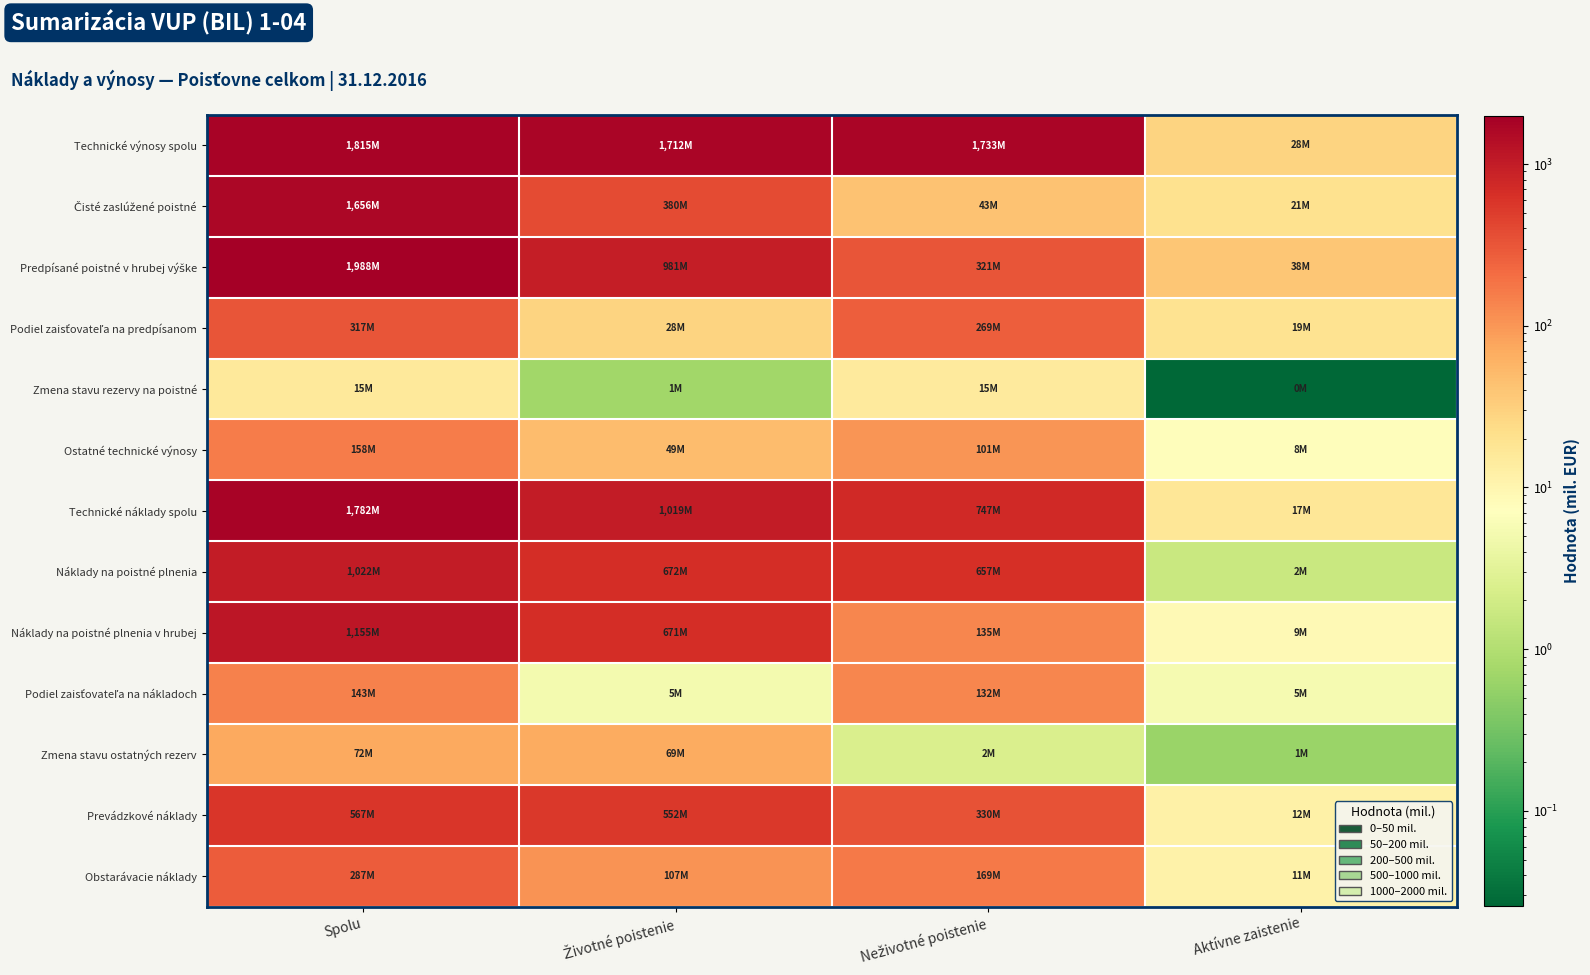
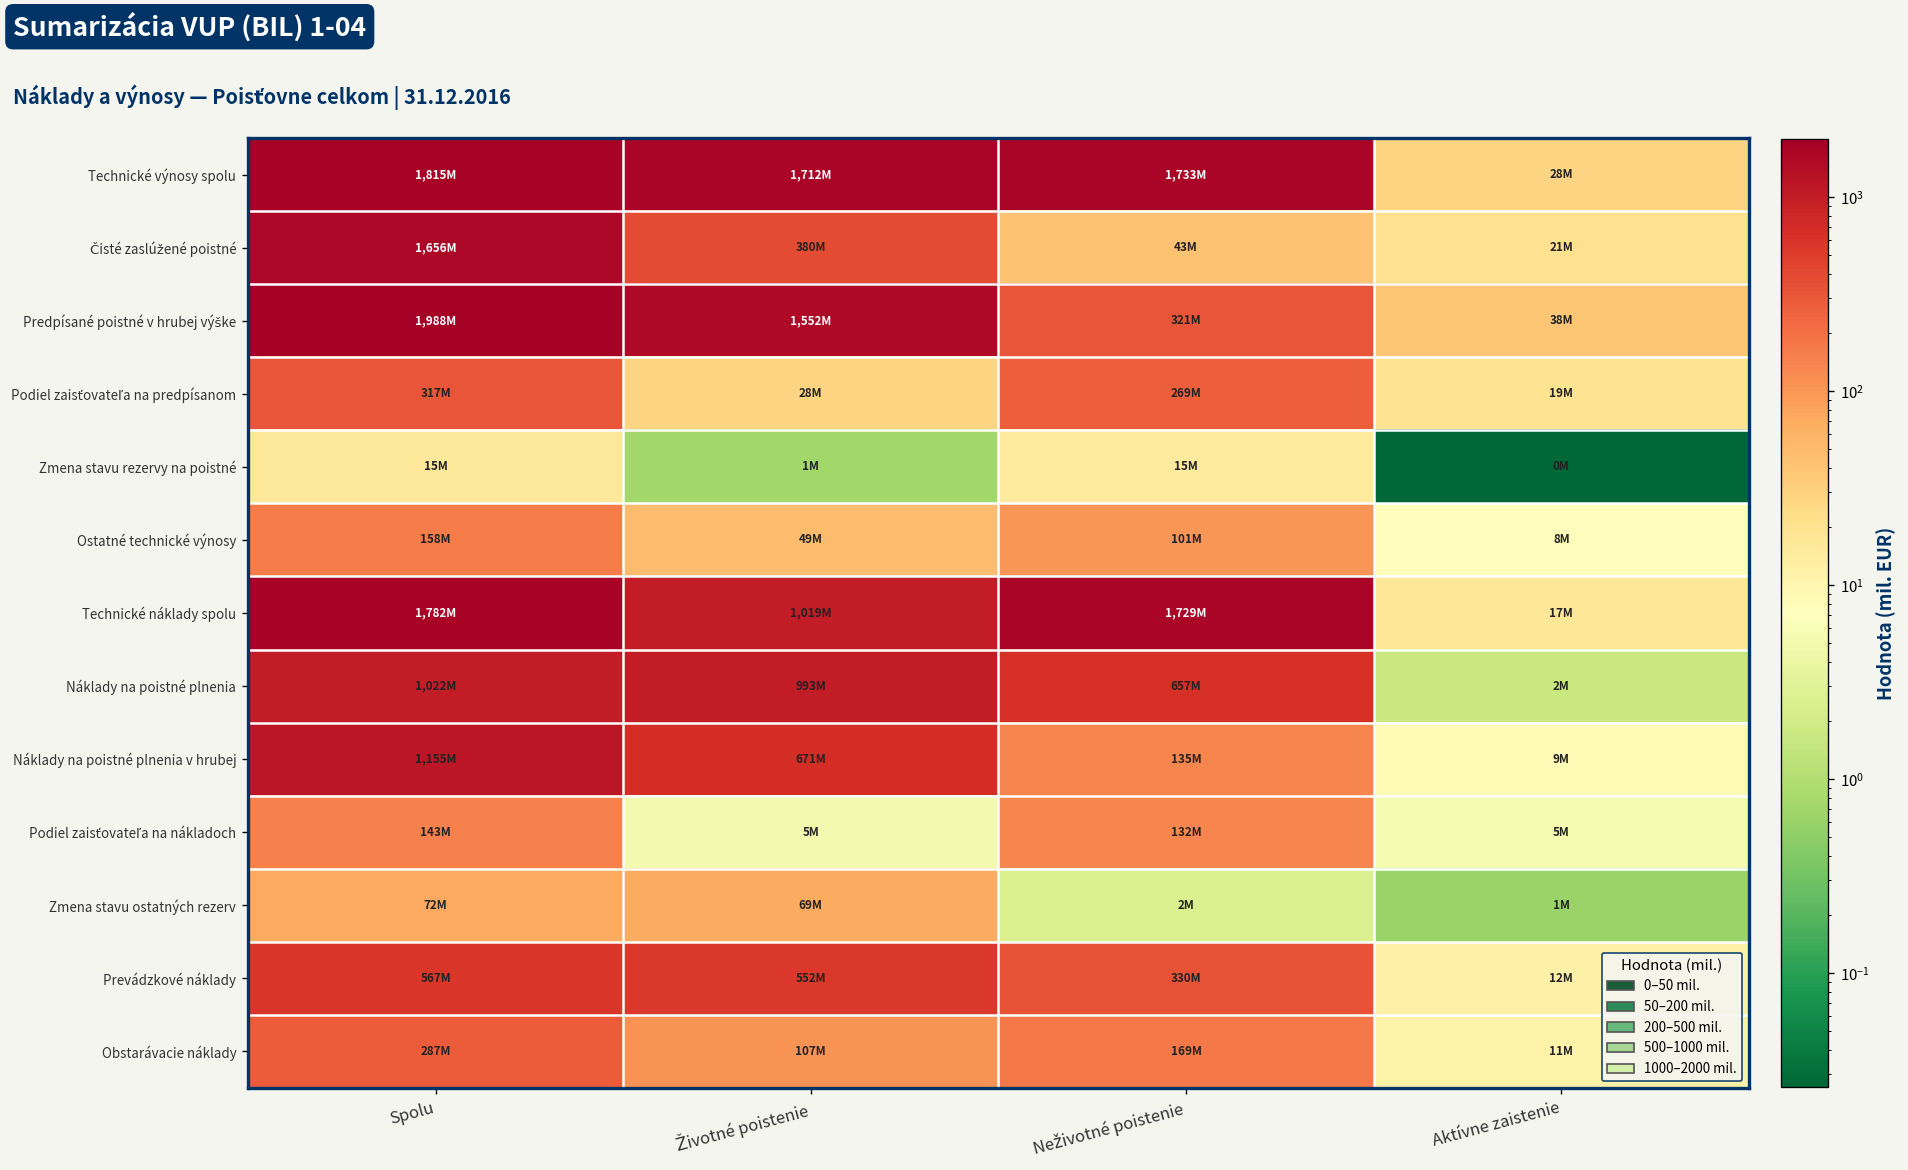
Predpísané poistné v hrubej výške, Životné poistenie: 981M -> 1,552M
Technické náklady spolu, Neživotné poistenie: 747M -> 1,729M
Náklady na poistné plnenia, Životné poistenie: 672M -> 993M
